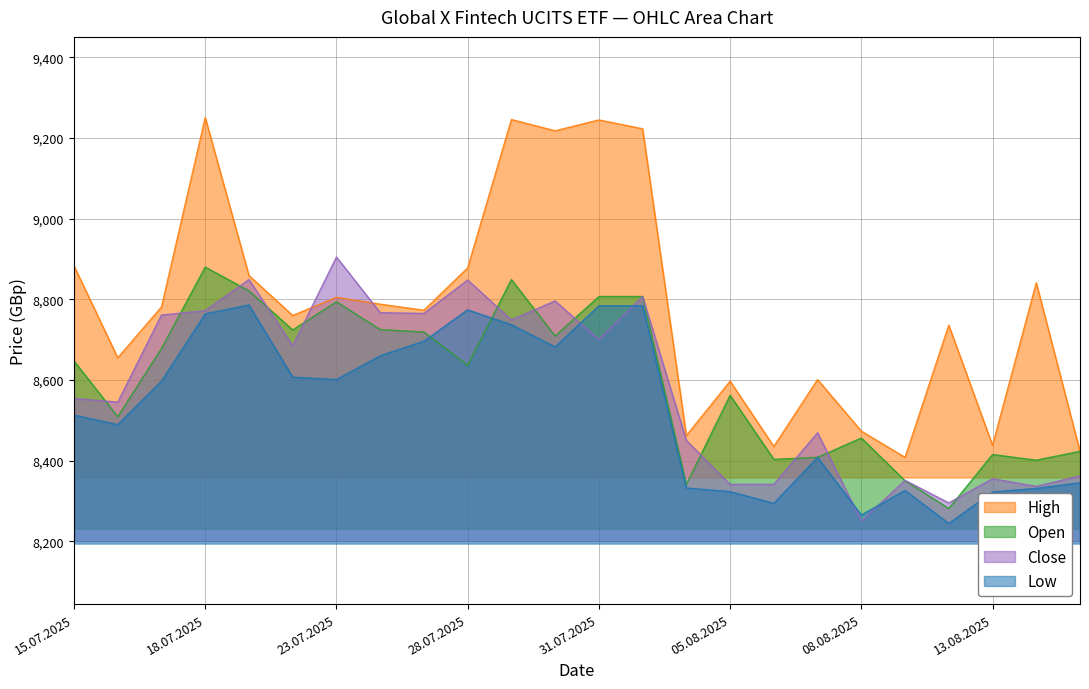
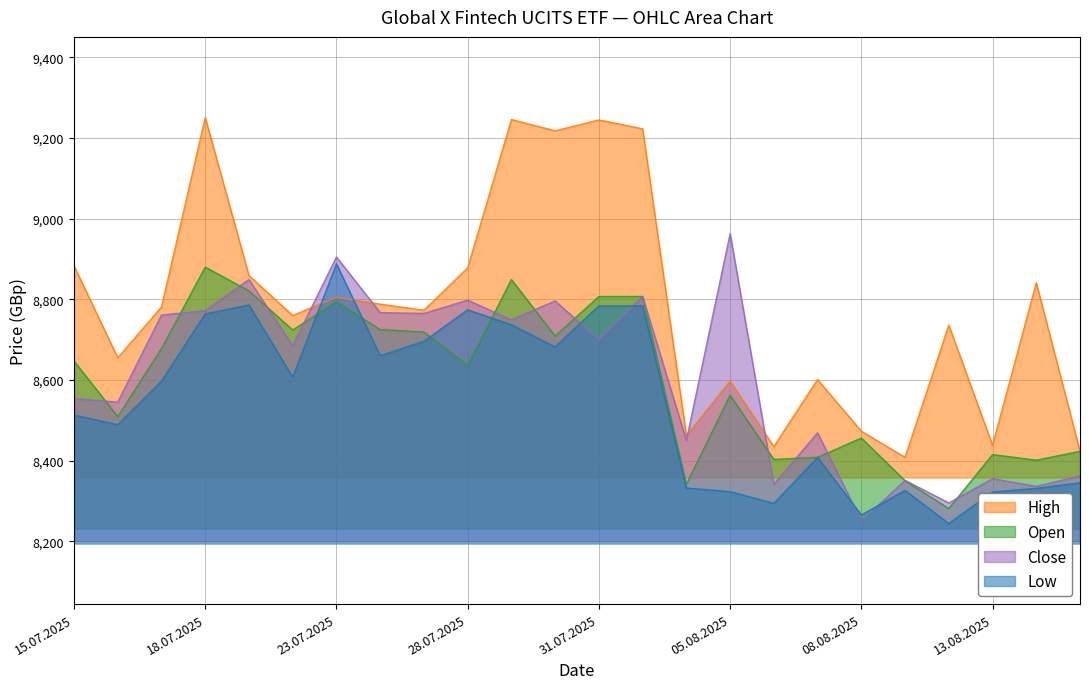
Low, 23.07.2025: 8,600 -> 8,890
Close, 28.07.2025: 8,850 -> 8,800
Close, 05.08.2025: 8,340 -> 8,960
